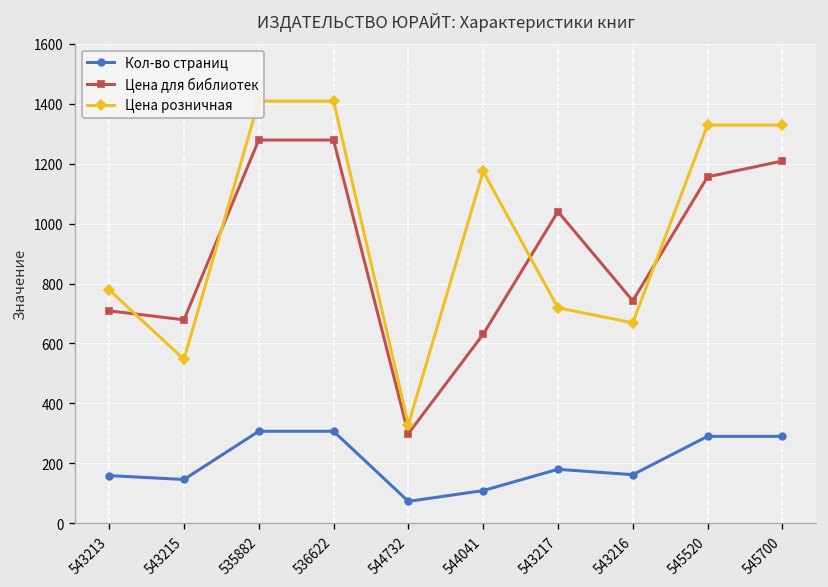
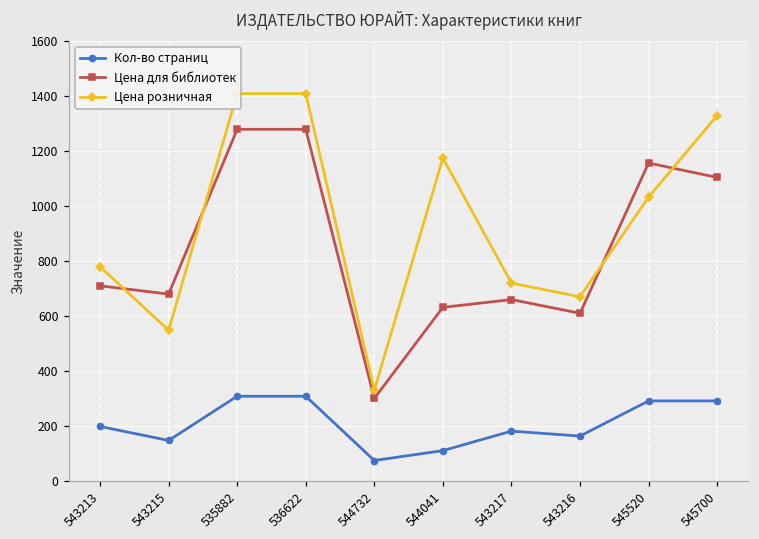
Кол-во страниц, 543213: 160 -> 200
Цена для библиотек, 543217: 1040 -> 660
Цена для библиотек, 543216: 740 -> 610
Цена розничная, 545520: 1330 -> 1030
Цена для библиотек, 545700: 1210 -> 1100
